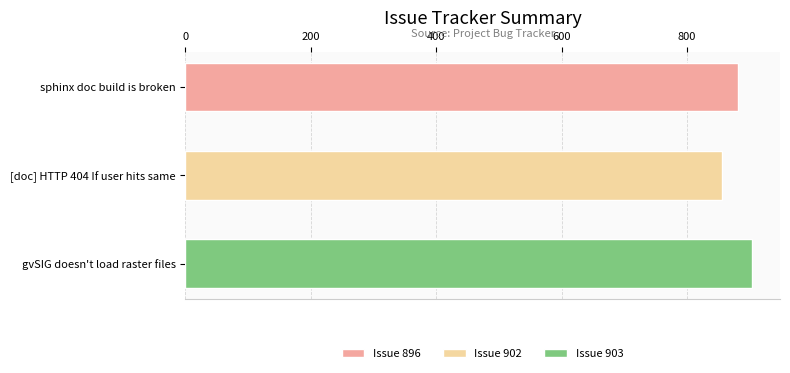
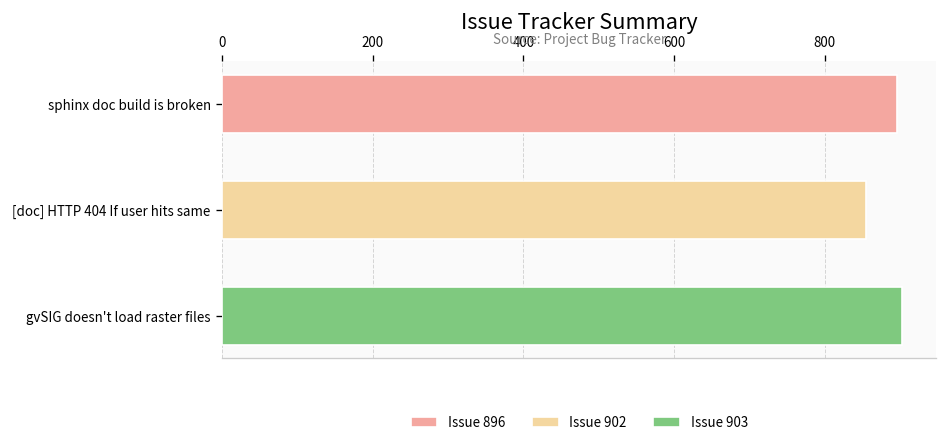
sphinx doc build is broken: 880 -> 900
